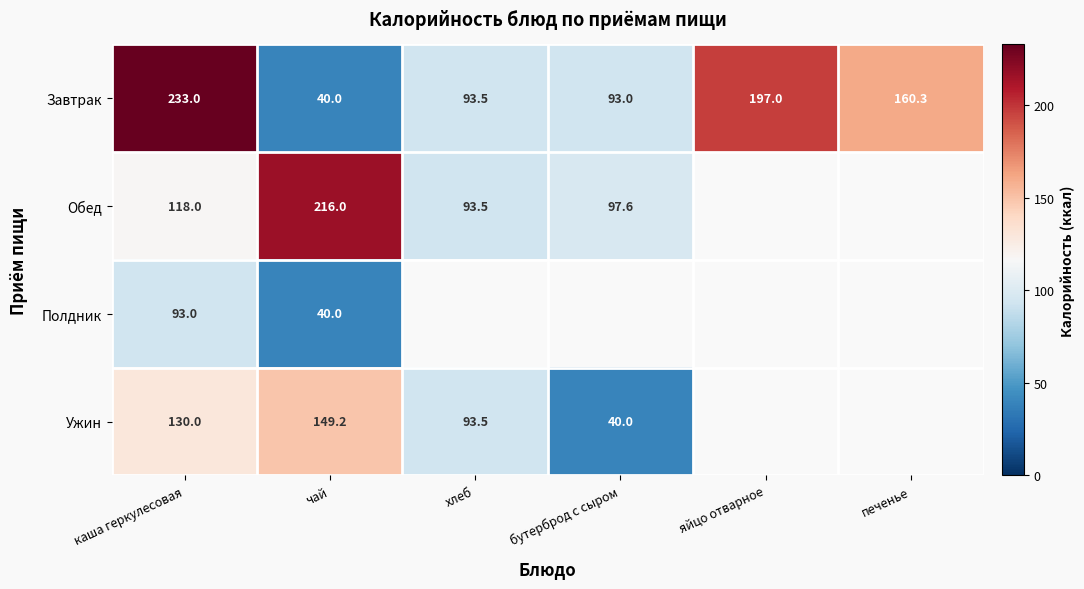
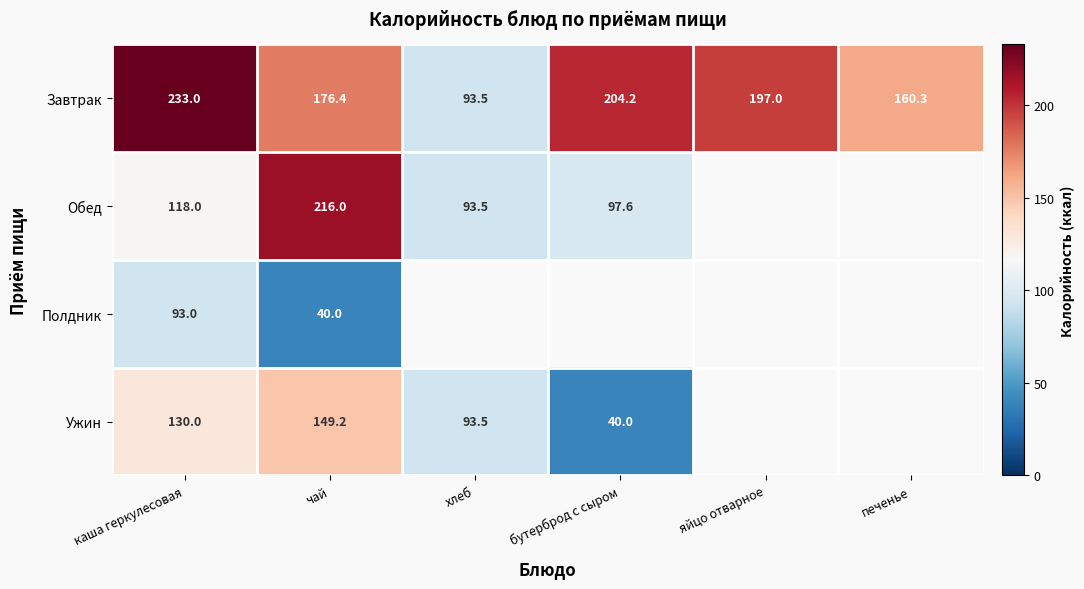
Завтрак, чай: 40.0 -> 176.4
Завтрак, бутерброд с сыром: 93.0 -> 204.2
